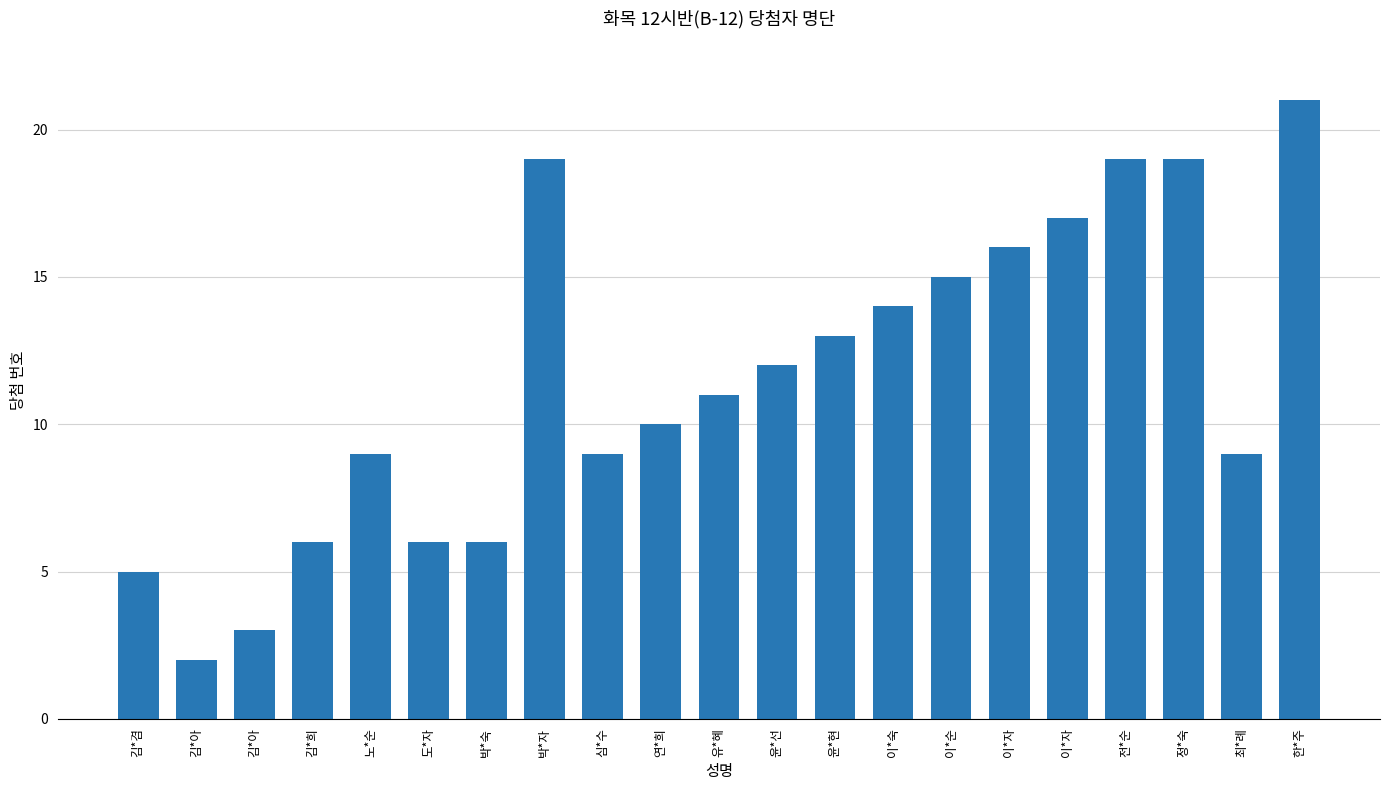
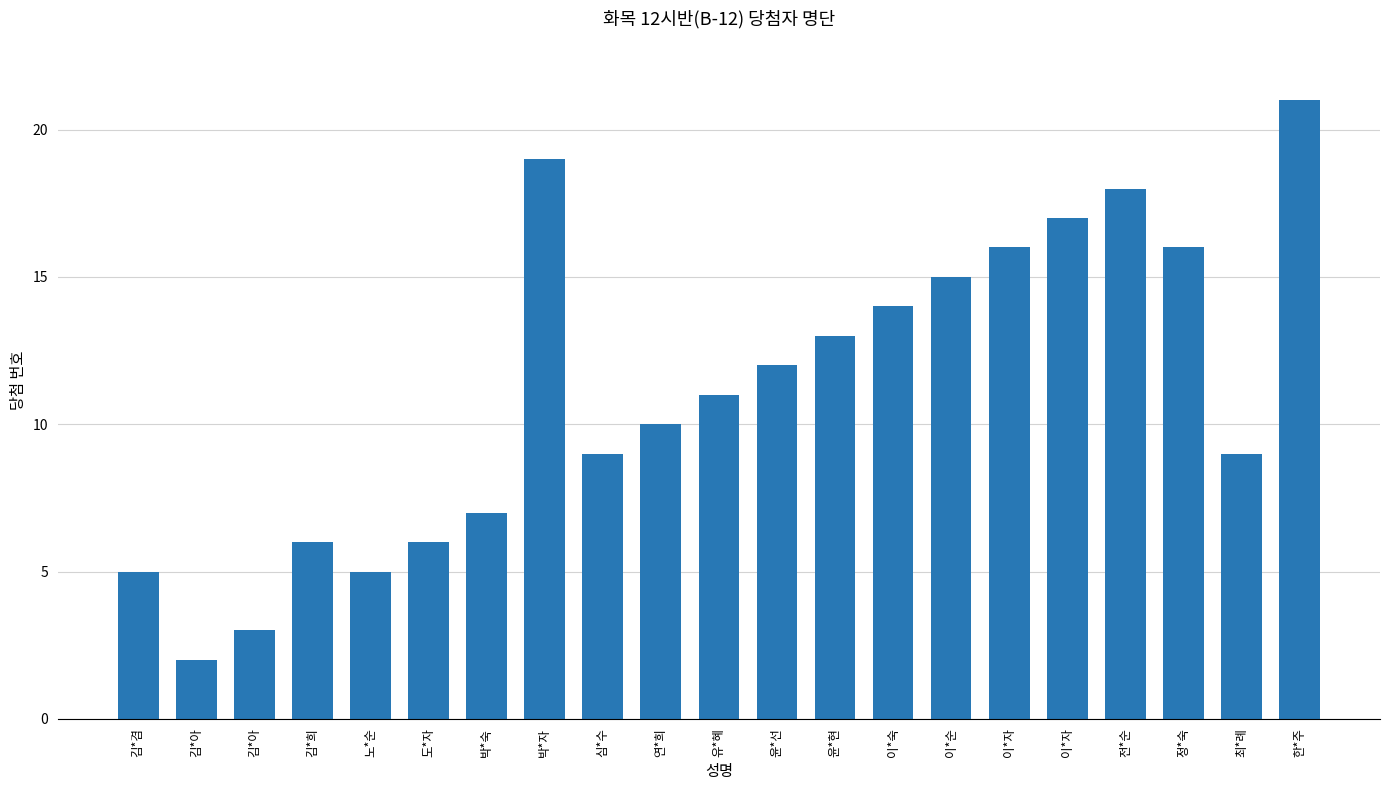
노*순: 9 -> 5
박*숙: 6 -> 7
전*순: 19 -> 18
정*숙: 19 -> 16
